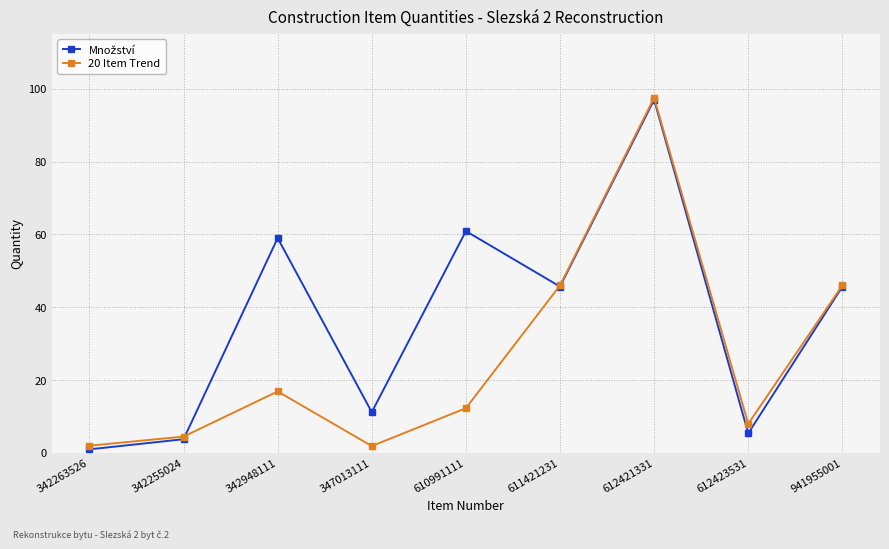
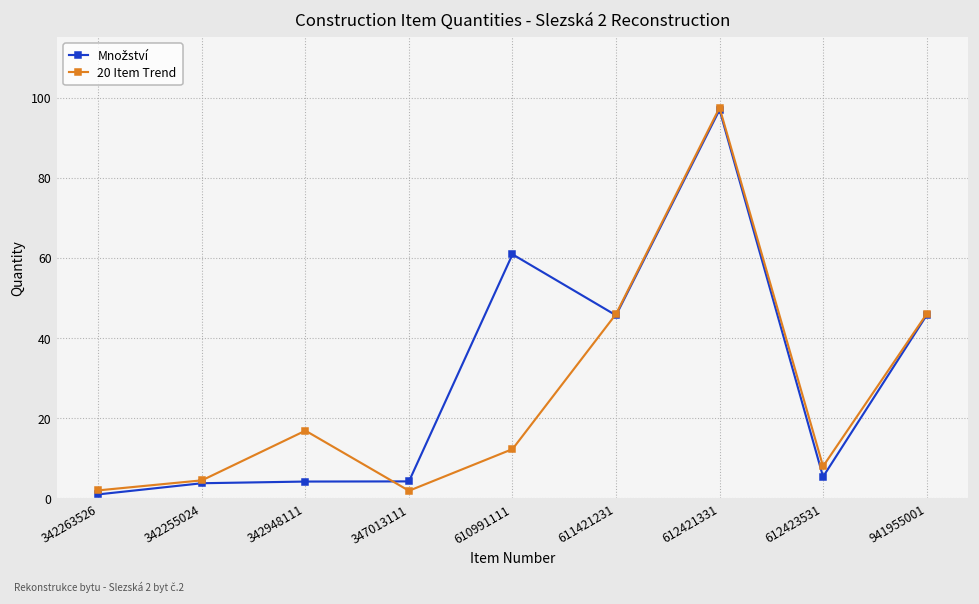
Množství, 342948111: 59 -> 4
Množství, 347013111: 11 -> 4
